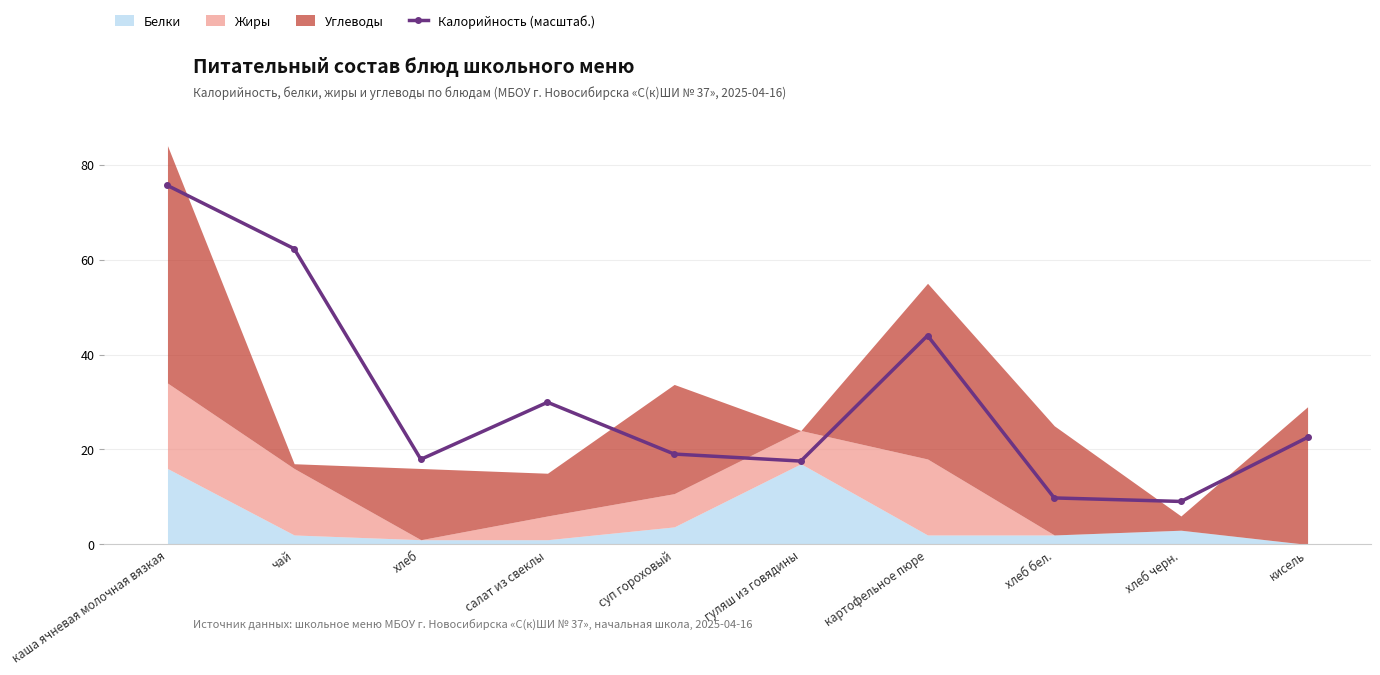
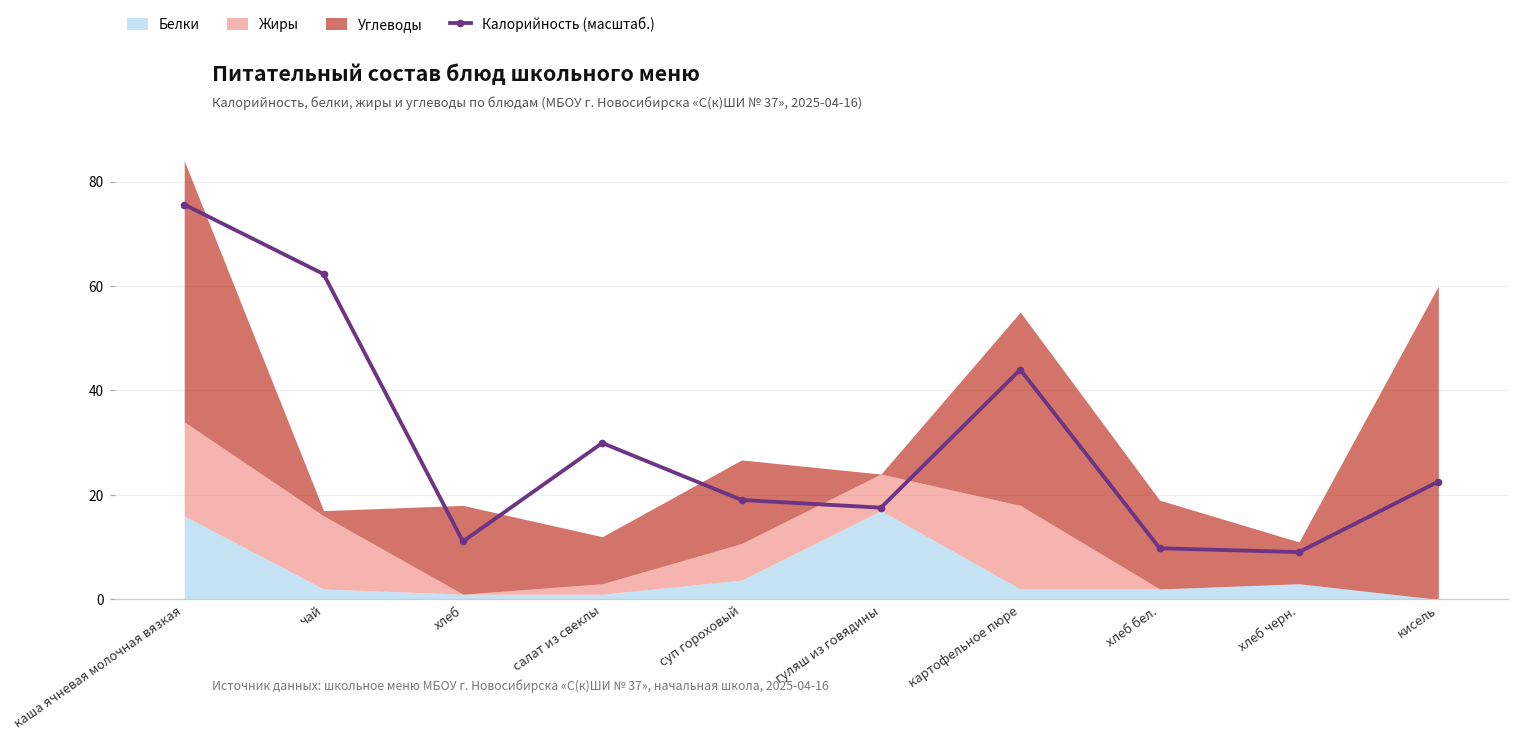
Калорийность (масштаб.), хлеб: 18 -> 11
Углеводы, хлеб: 15 -> 17
Жиры, салат из свеклы: 5 -> 2
Углеводы, суп гороховый: 23 -> 16
Углеводы, хлеб бел.: 23 -> 17
Углеводы, хлеб черн.: 3 -> 8
Углеводы, кисель: 29 -> 60
